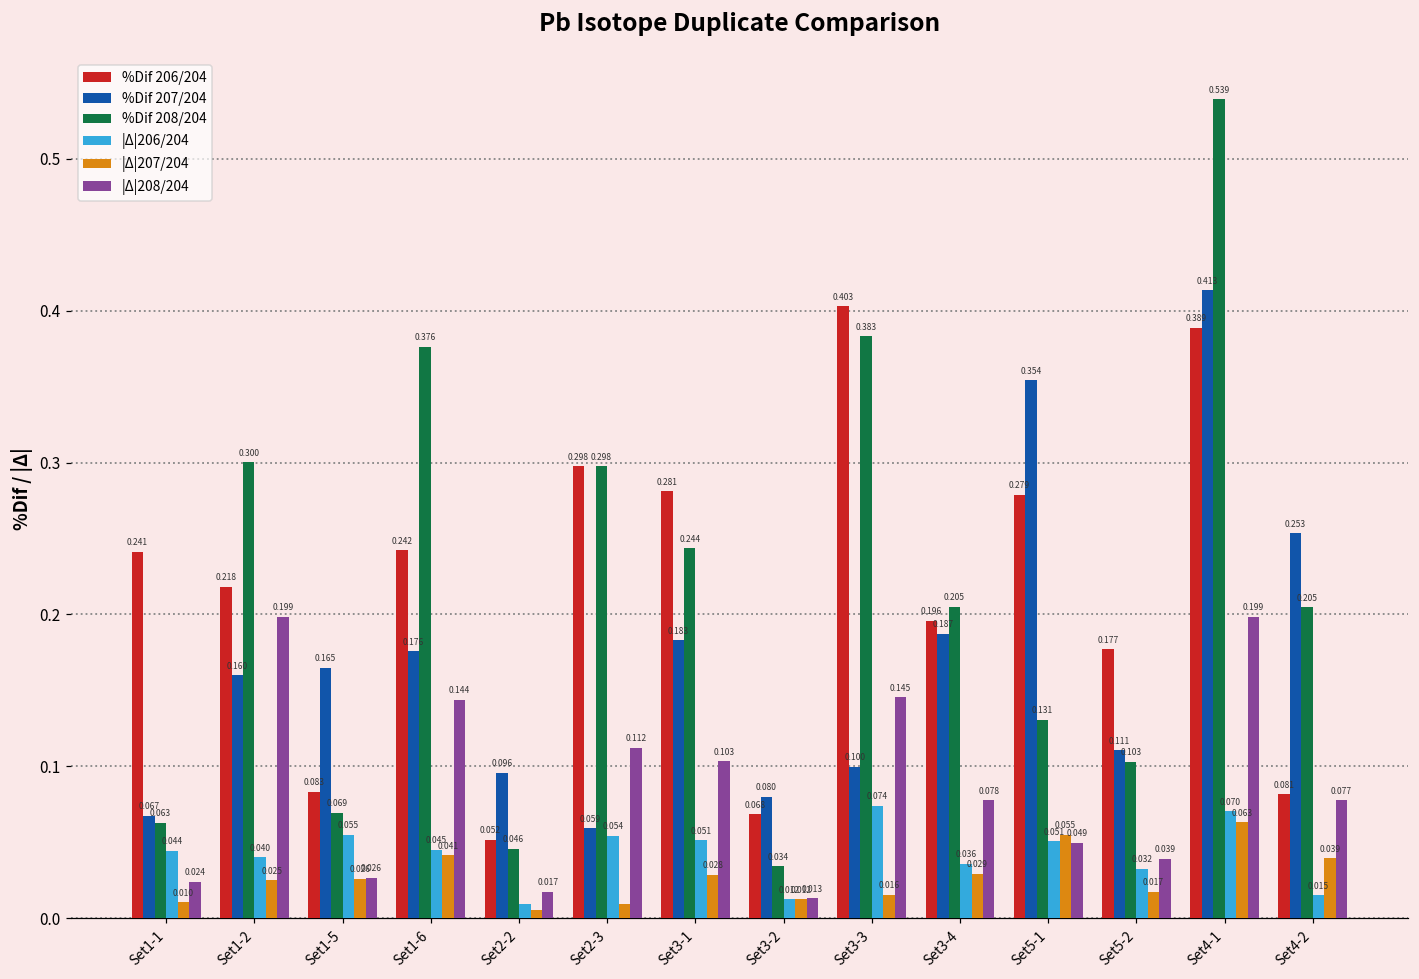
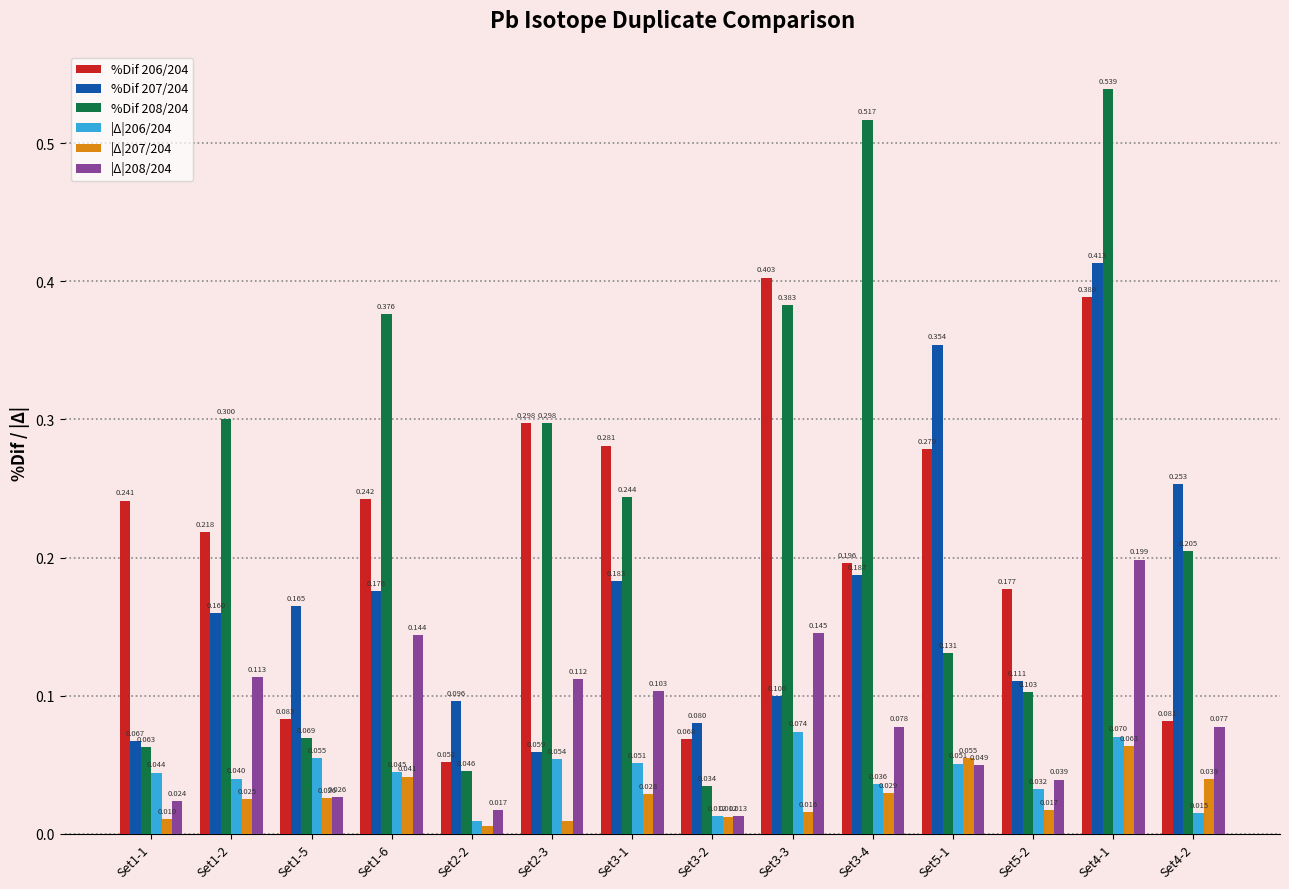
|Δ|208/204, Set1-2: 0.199 -> 0.113
%Dif 208/204, Set3-4: 0.205 -> 0.517
